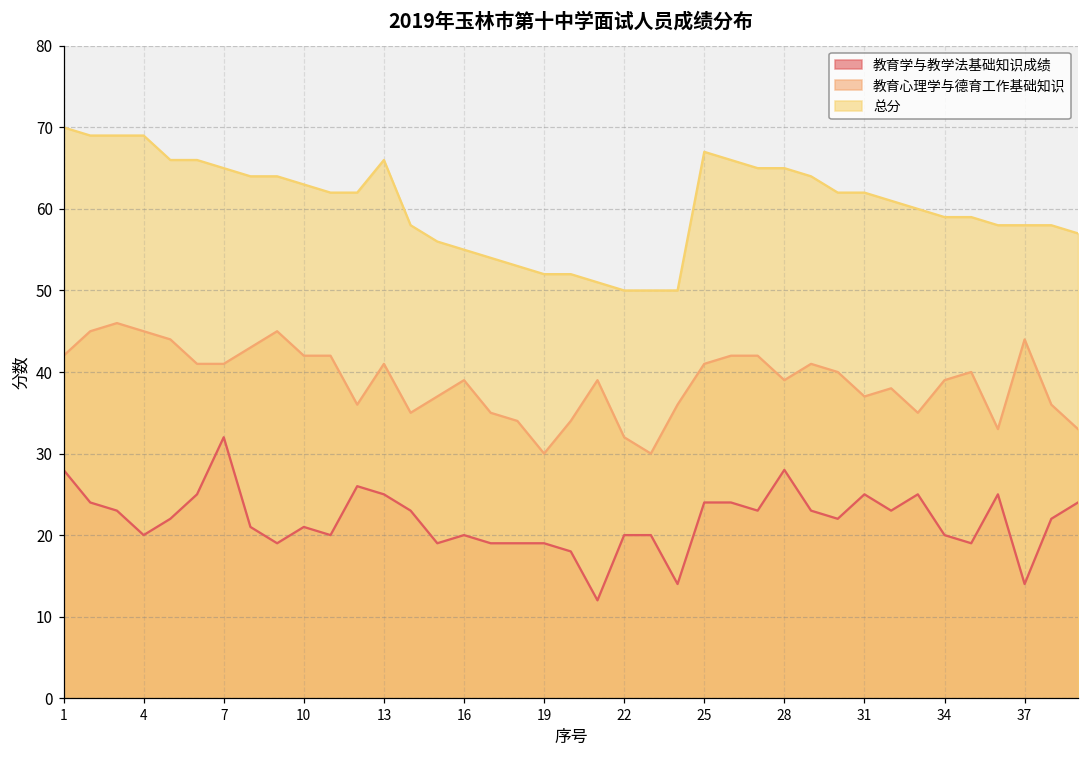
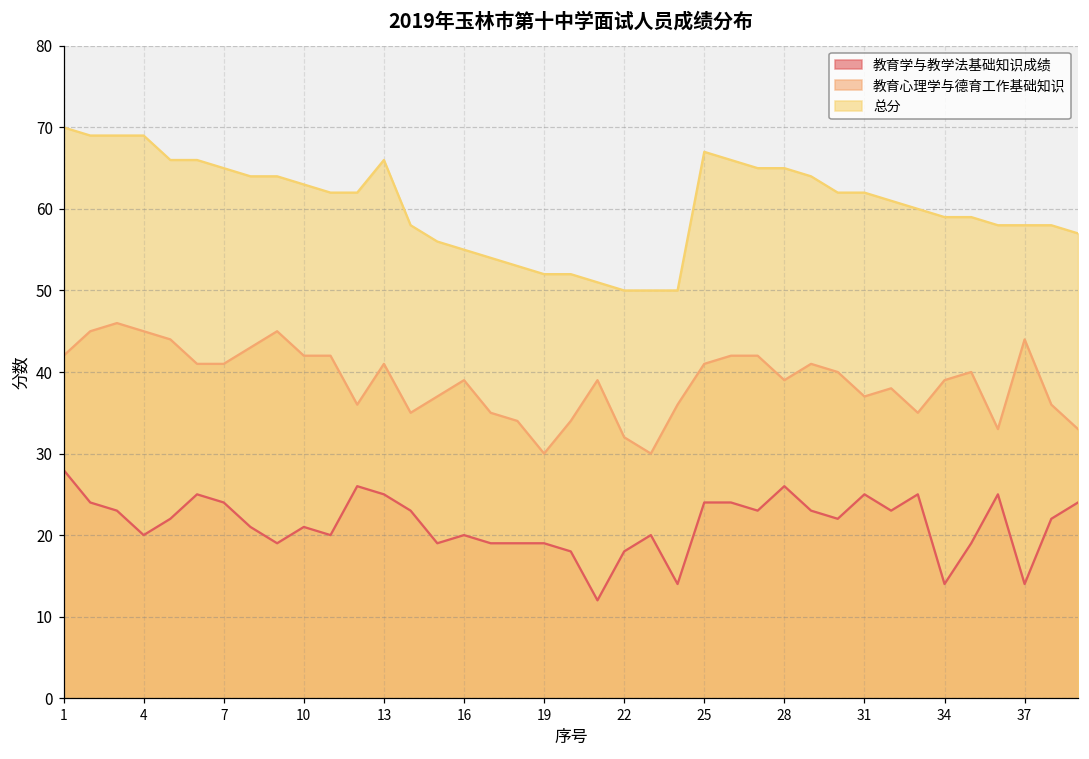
教育学与教学法基础知识成绩, 7: 32 -> 24
教育学与教学法基础知识成绩, 22: 20 -> 18
教育学与教学法基础知识成绩, 28: 28 -> 26
教育学与教学法基础知识成绩, 34: 20 -> 14
